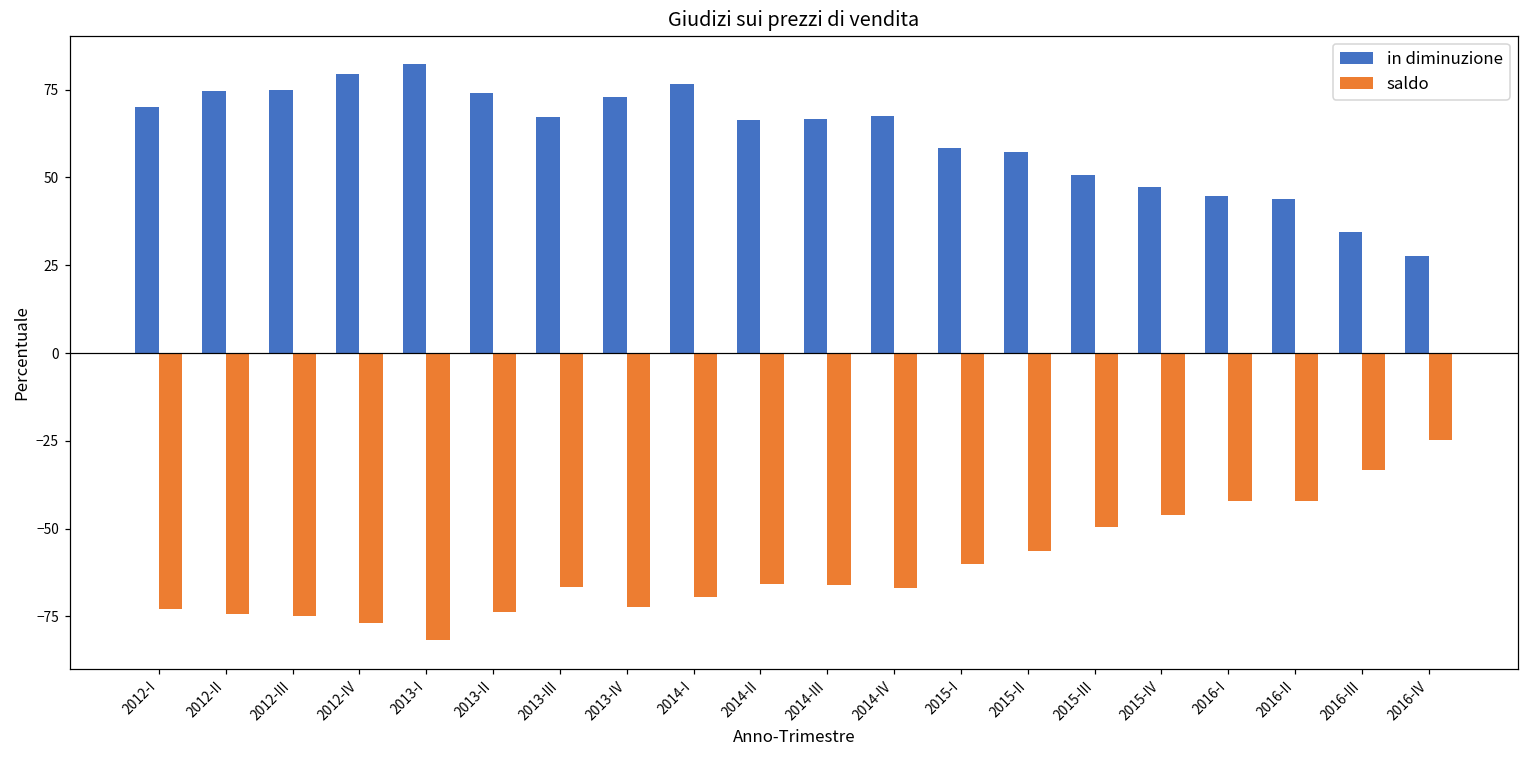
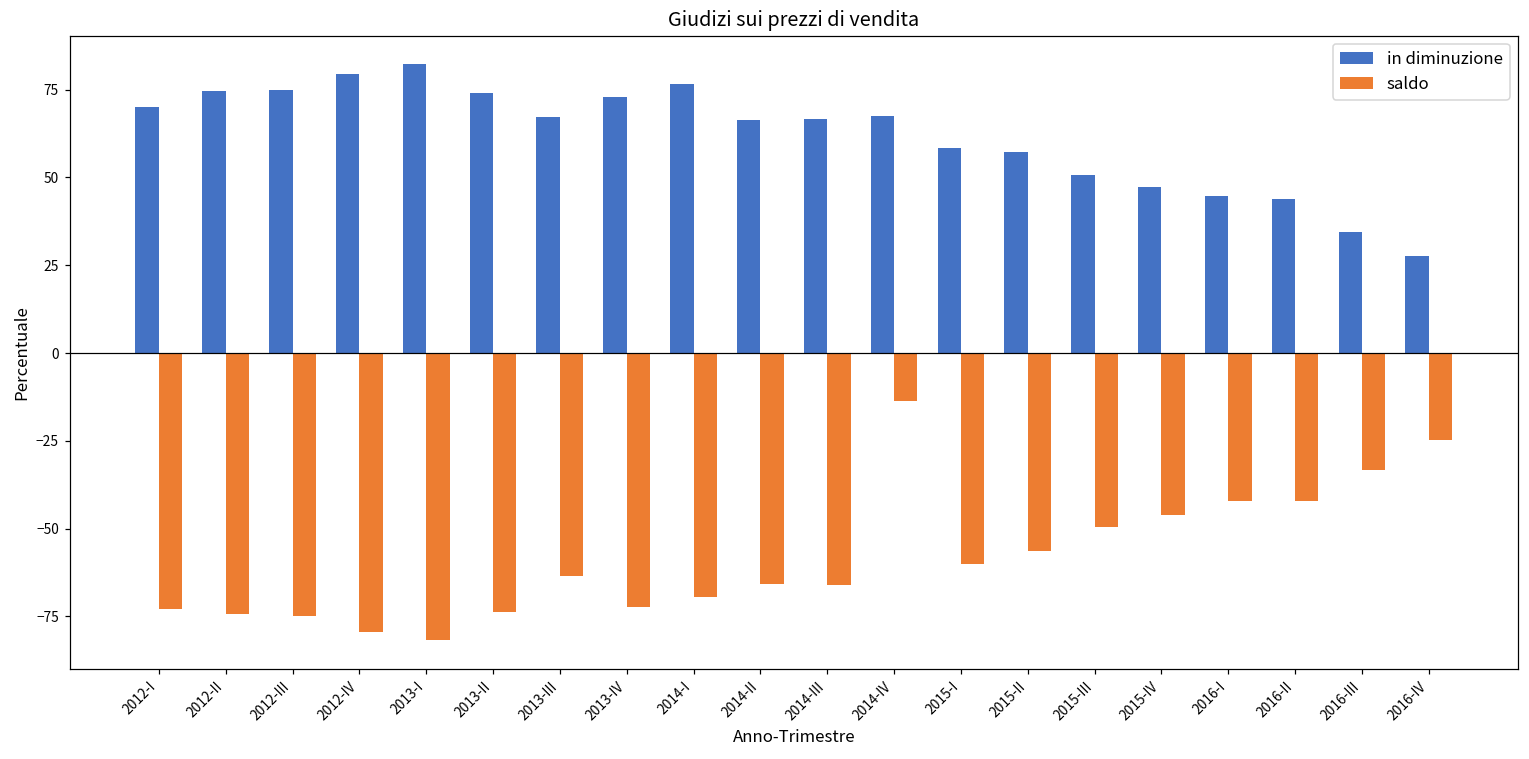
saldo, 2012-IV: -77 -> -79
saldo, 2013-III: -67 -> -64
saldo, 2014-IV: -67 -> -14
